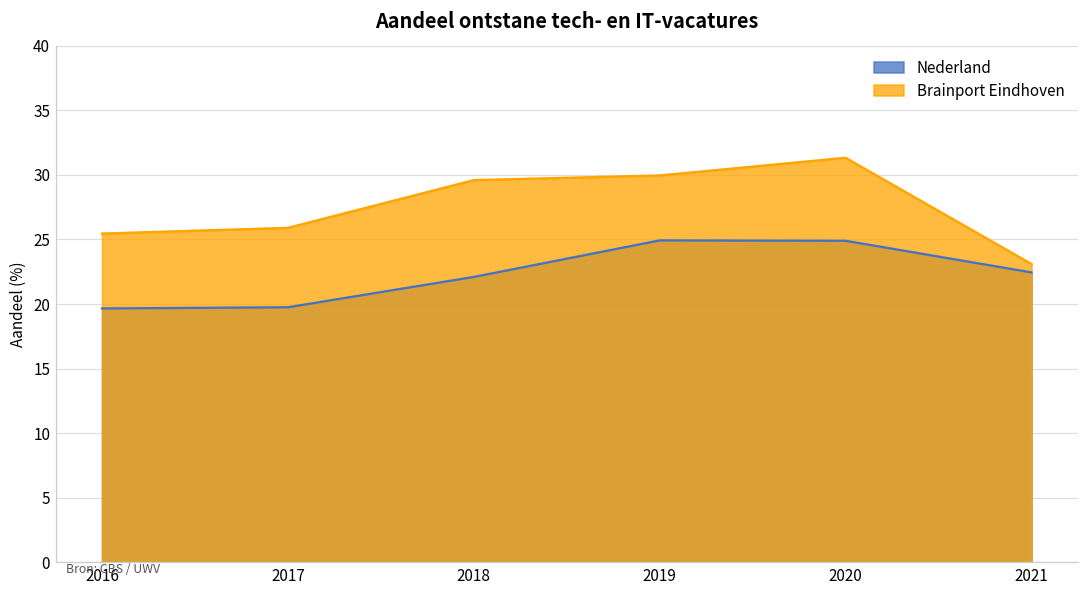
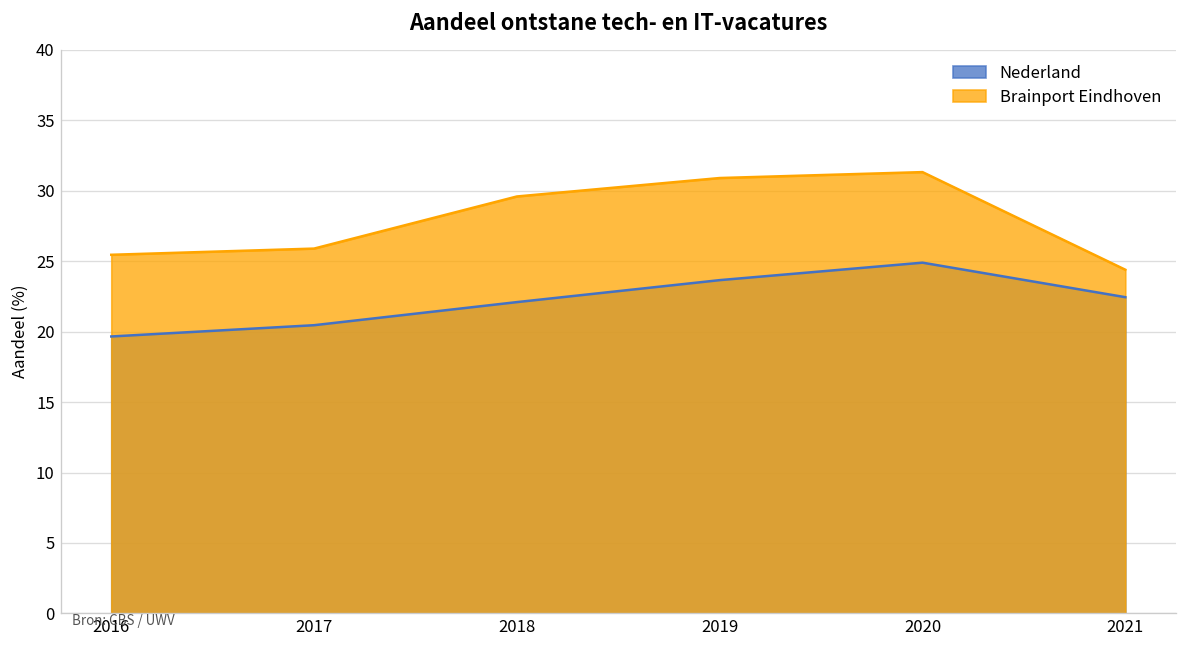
Nederland, 2017: 19.8 -> 20.5
Nederland, 2019: 24.9 -> 23.7
Brainport Eindhoven, 2019: 30.0 -> 30.9
Brainport Eindhoven, 2021: 23.1 -> 24.4
